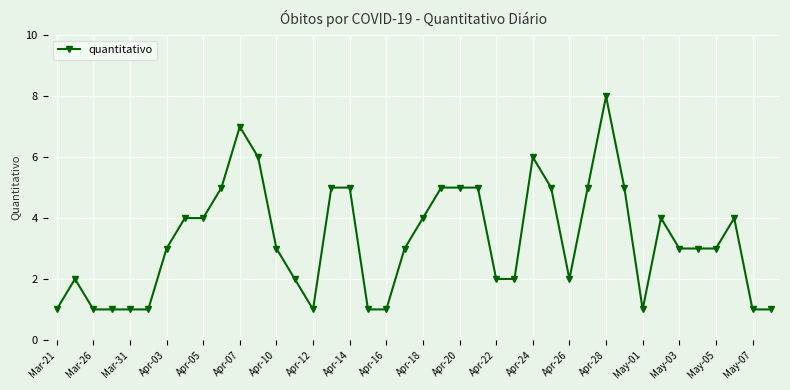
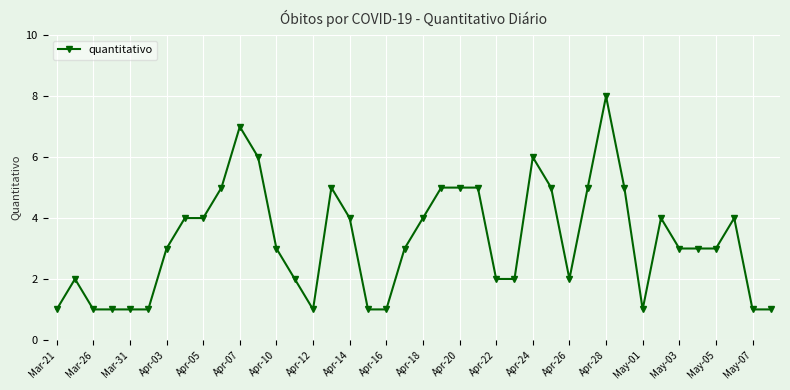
Apr-14: 5 -> 4
